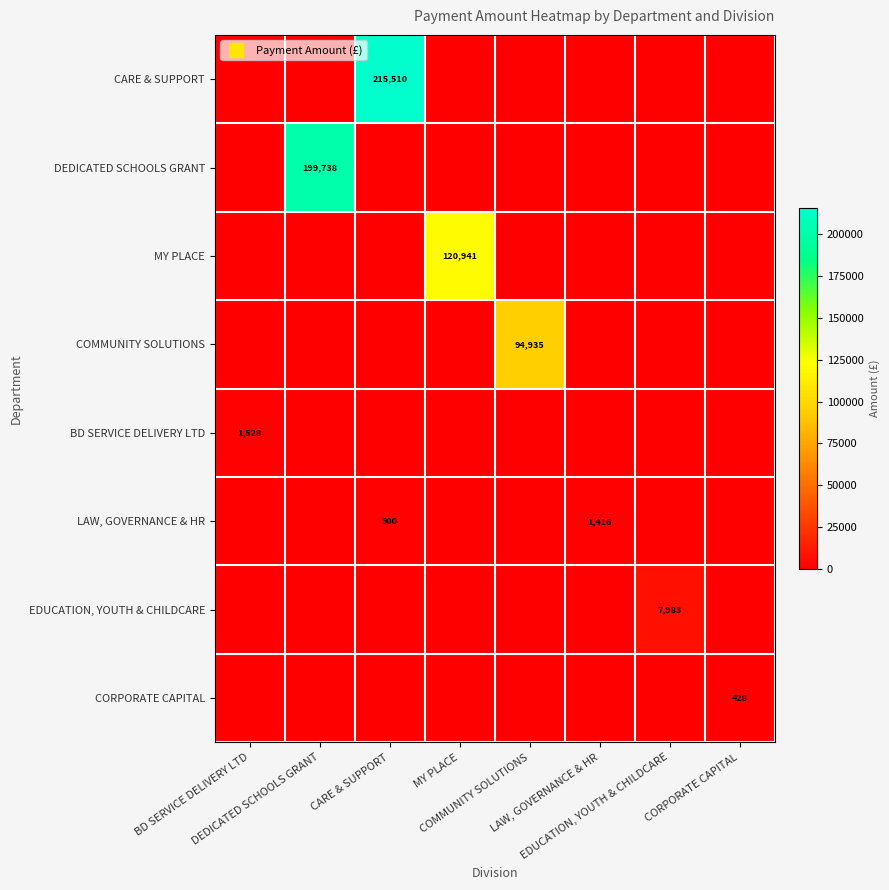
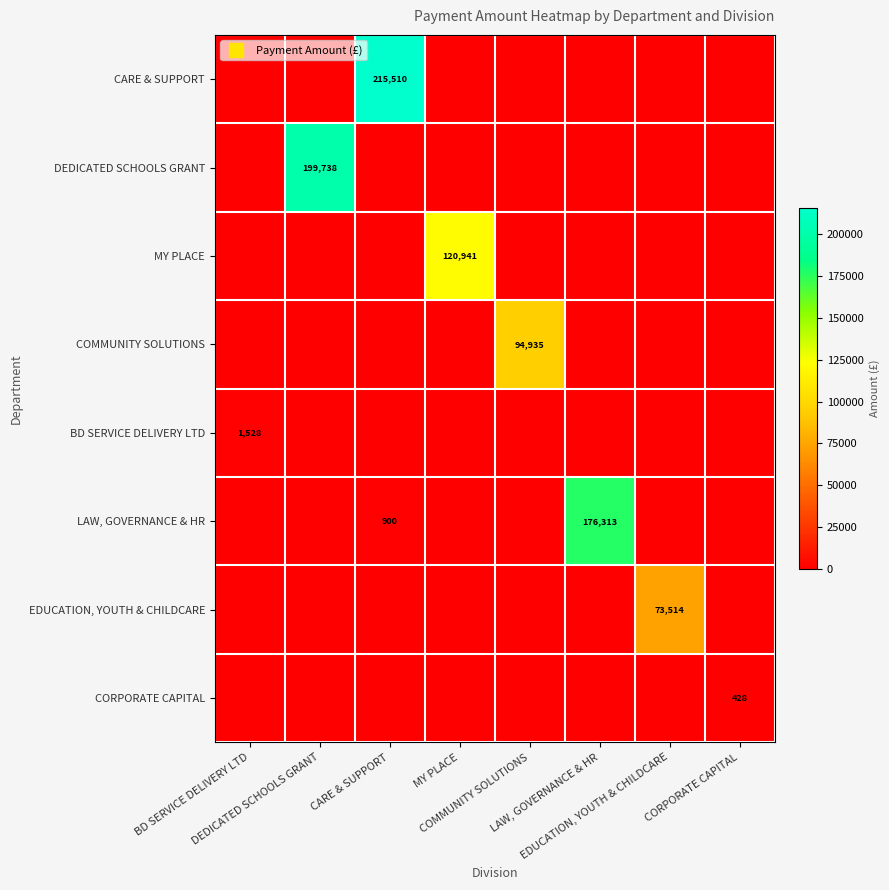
LAW, GOVERNANCE & HR, LAW, GOVERNANCE & HR: 1,416 -> 176,313
EDUCATION, YOUTH & CHILDCARE, EDUCATION, YOUTH & CHILDCARE: 7,983 -> 73,514
